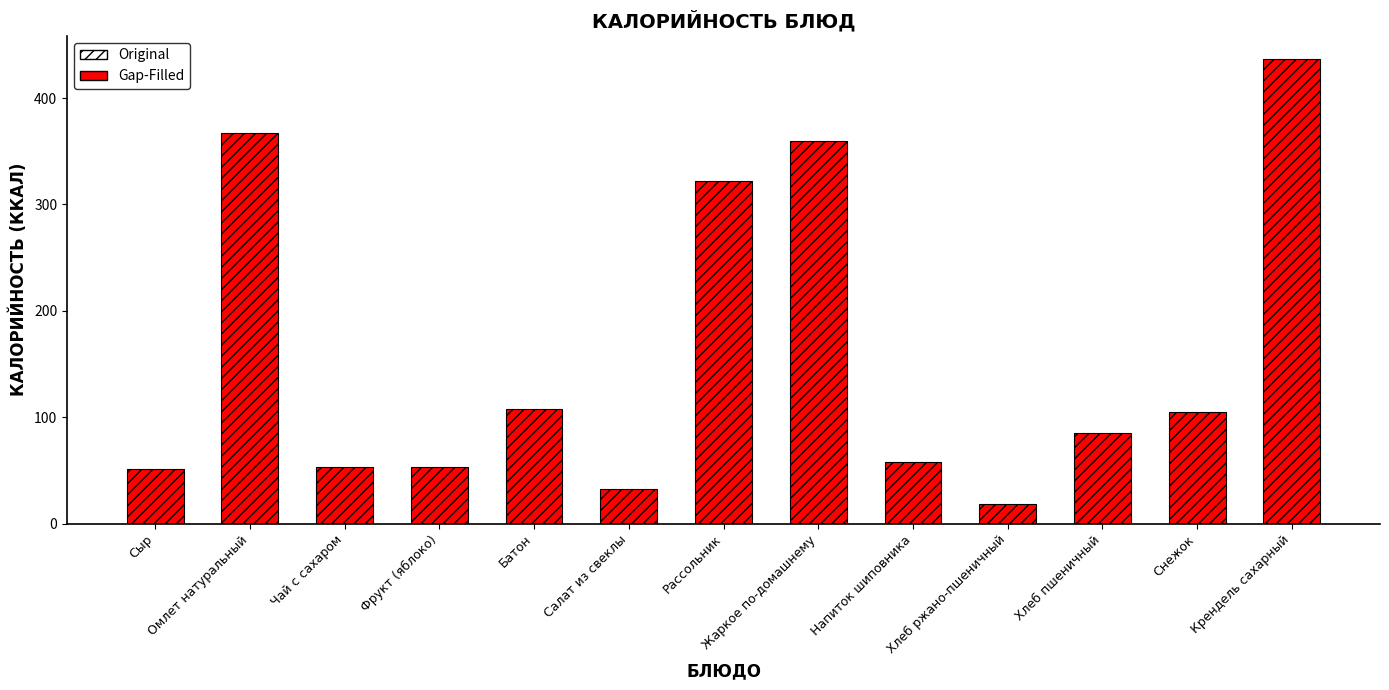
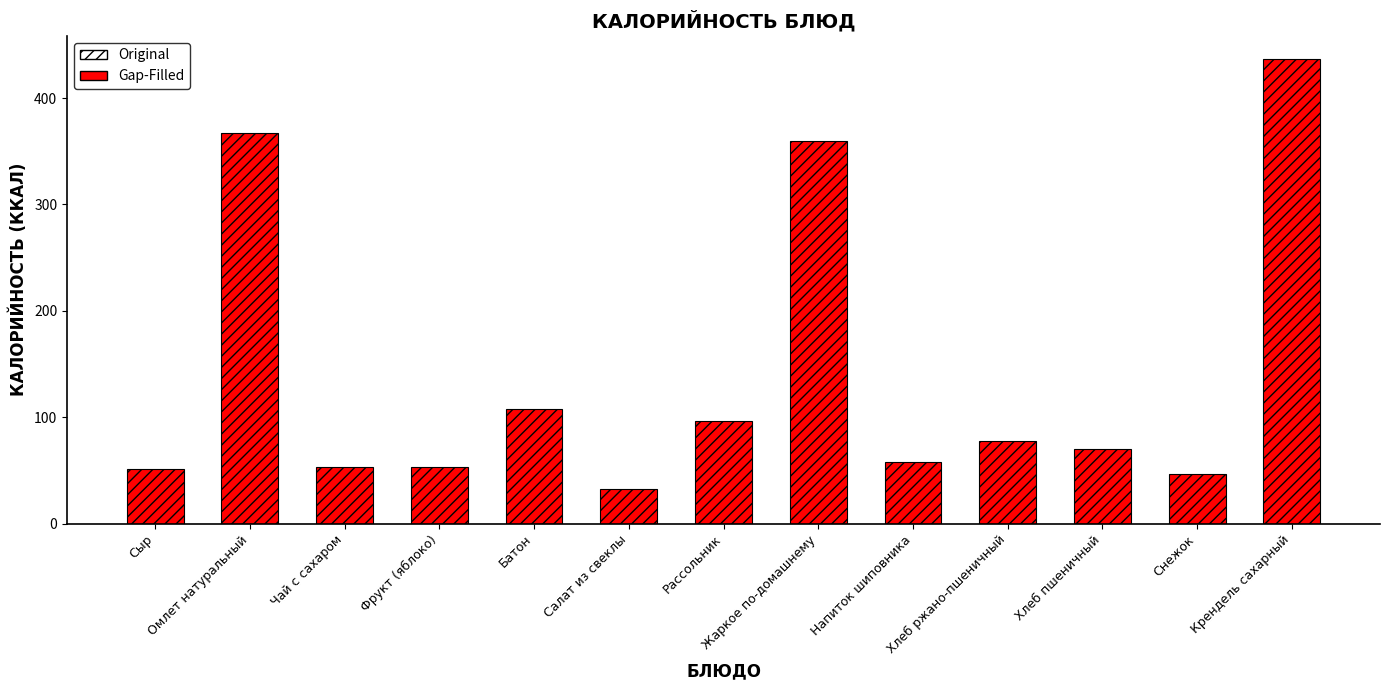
Рассольник: 323 -> 97
Хлеб ржано-пшеничный: 18 -> 78
Хлеб пшеничный: 85 -> 71
Снежок: 105 -> 47
